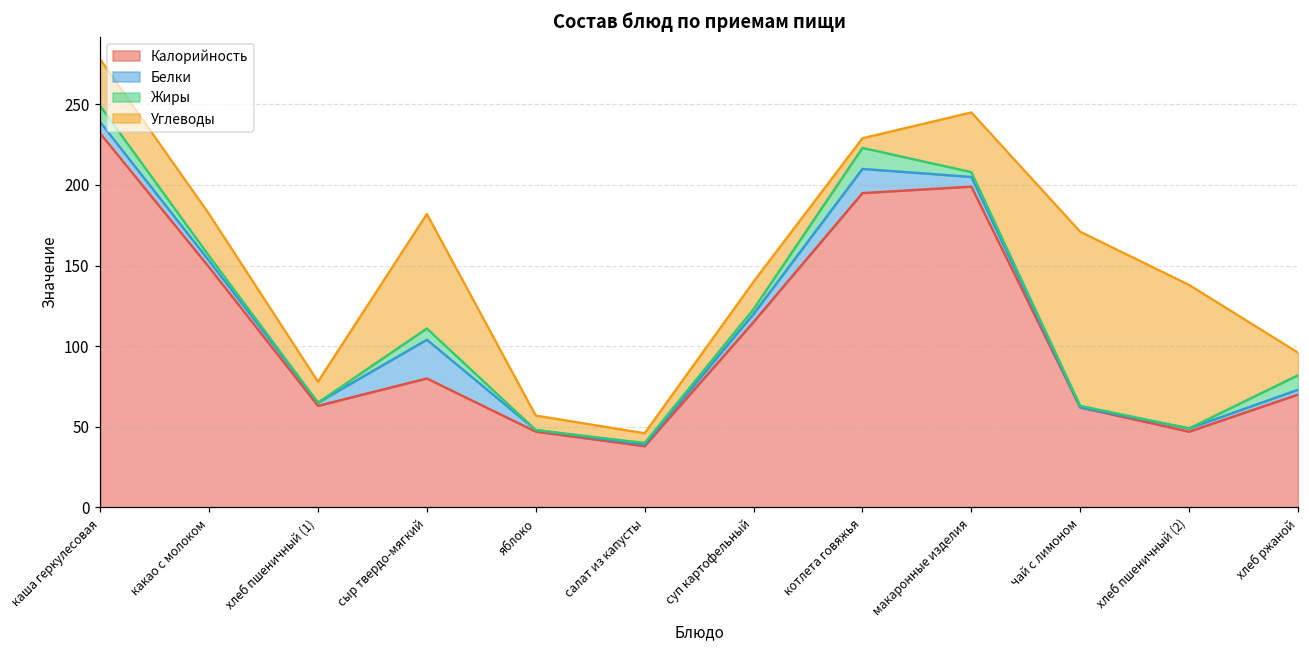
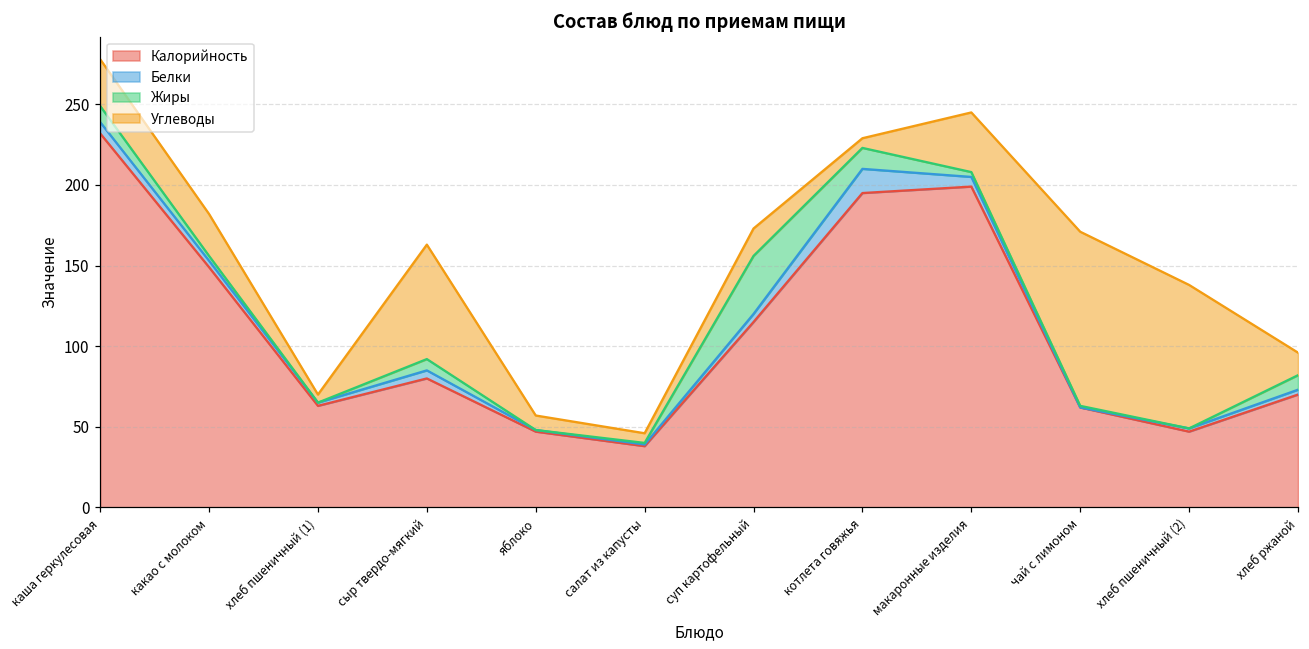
Углеводы, хлеб пшеничный (1): 13 -> 5
Белки, сыр твердо-мягкий: 24 -> 5
Жиры, суп картофельный: 3 -> 36
